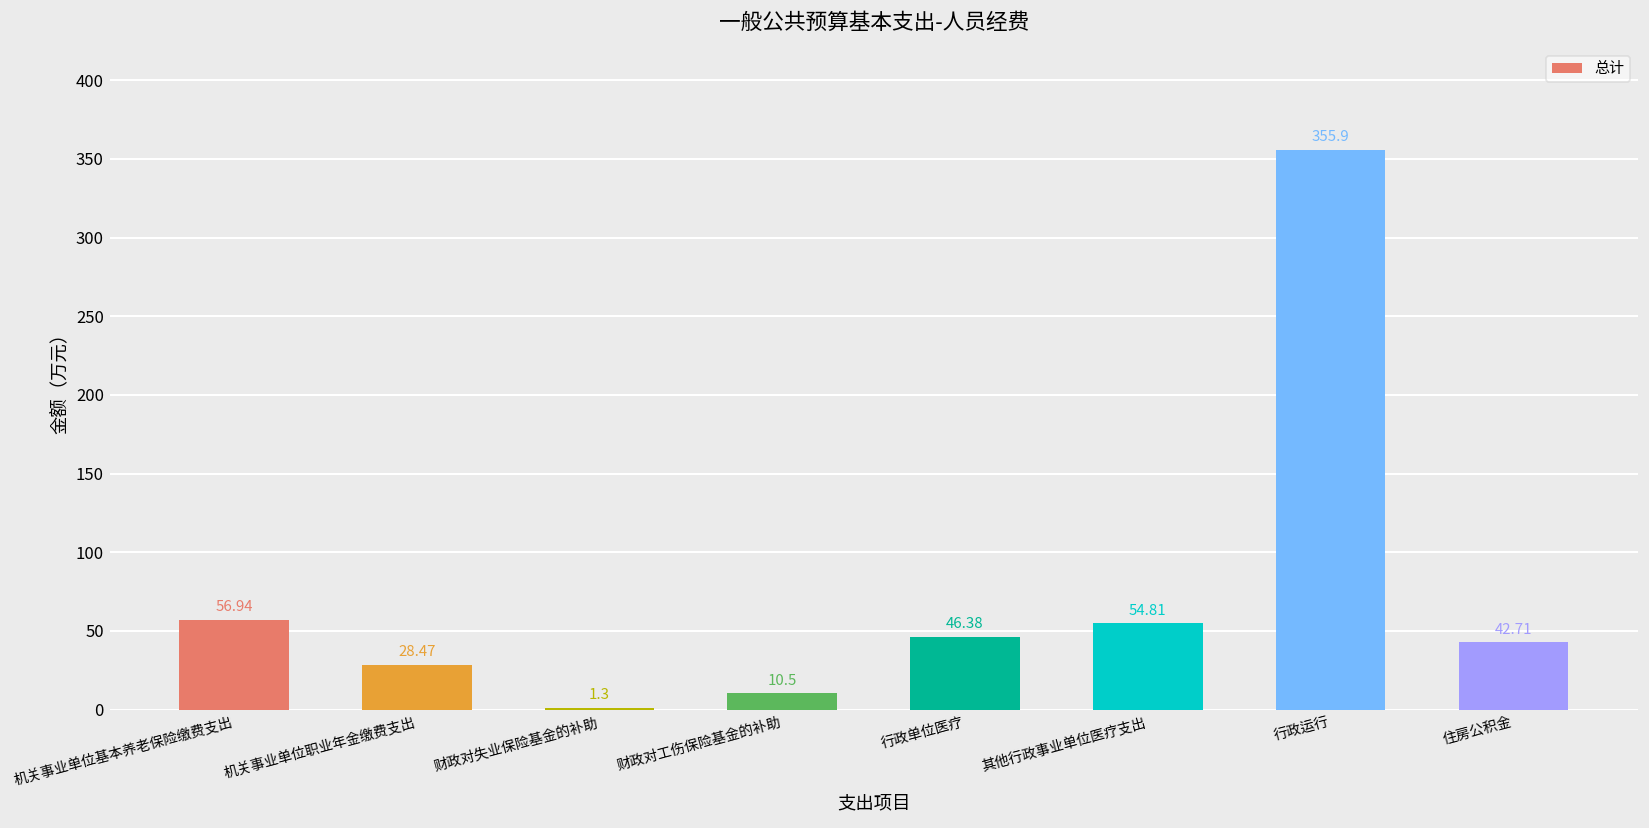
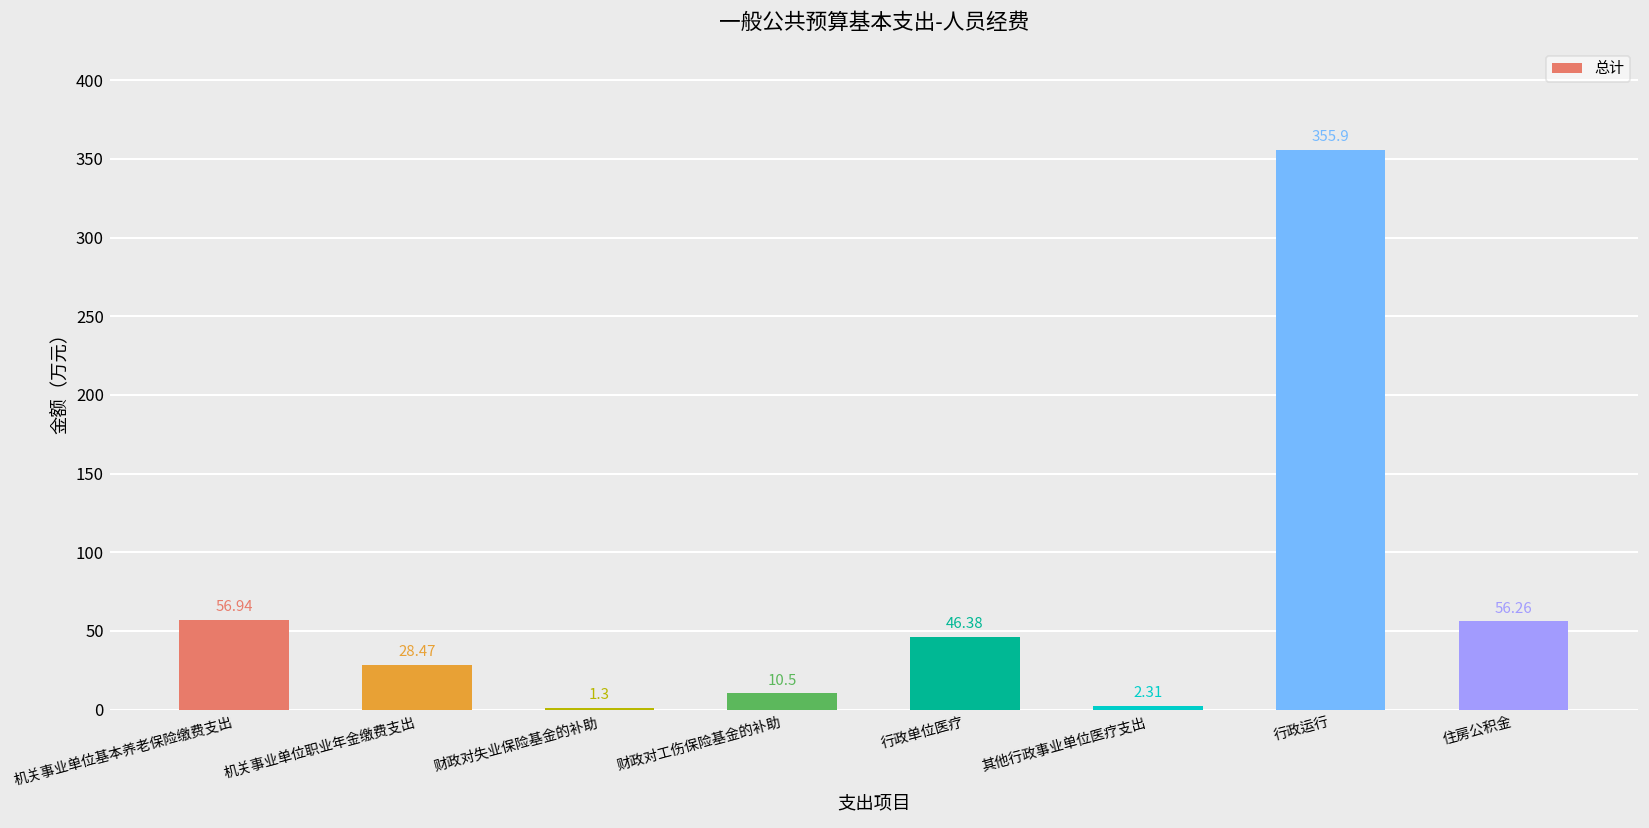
其他行政事业单位医疗支出: 54.81 -> 2.31
住房公积金: 42.71 -> 56.26
